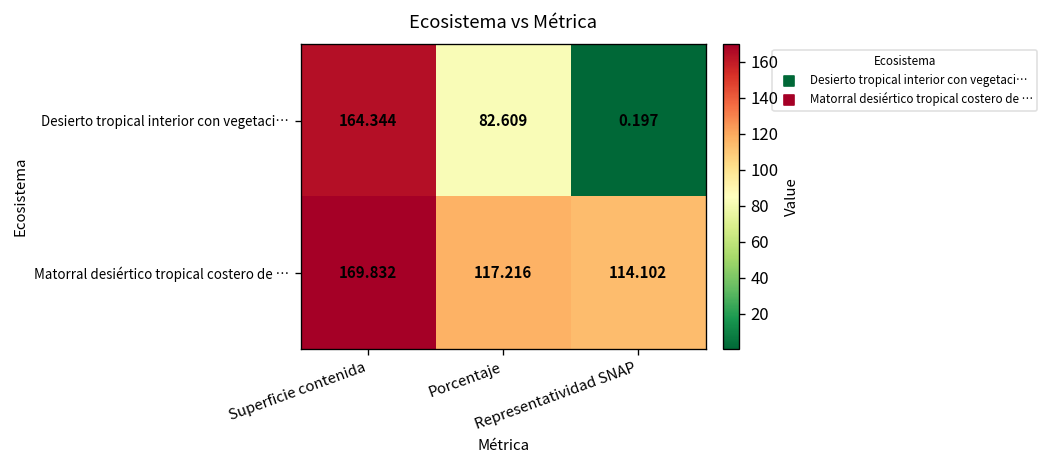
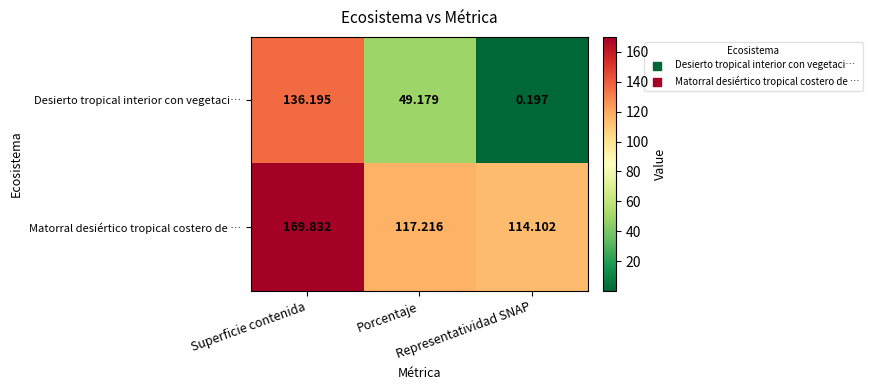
Desierto tropical interior con vegetaci…, Superficie contenida: 164.344 -> 136.195
Desierto tropical interior con vegetaci…, Porcentaje: 82.609 -> 49.179
